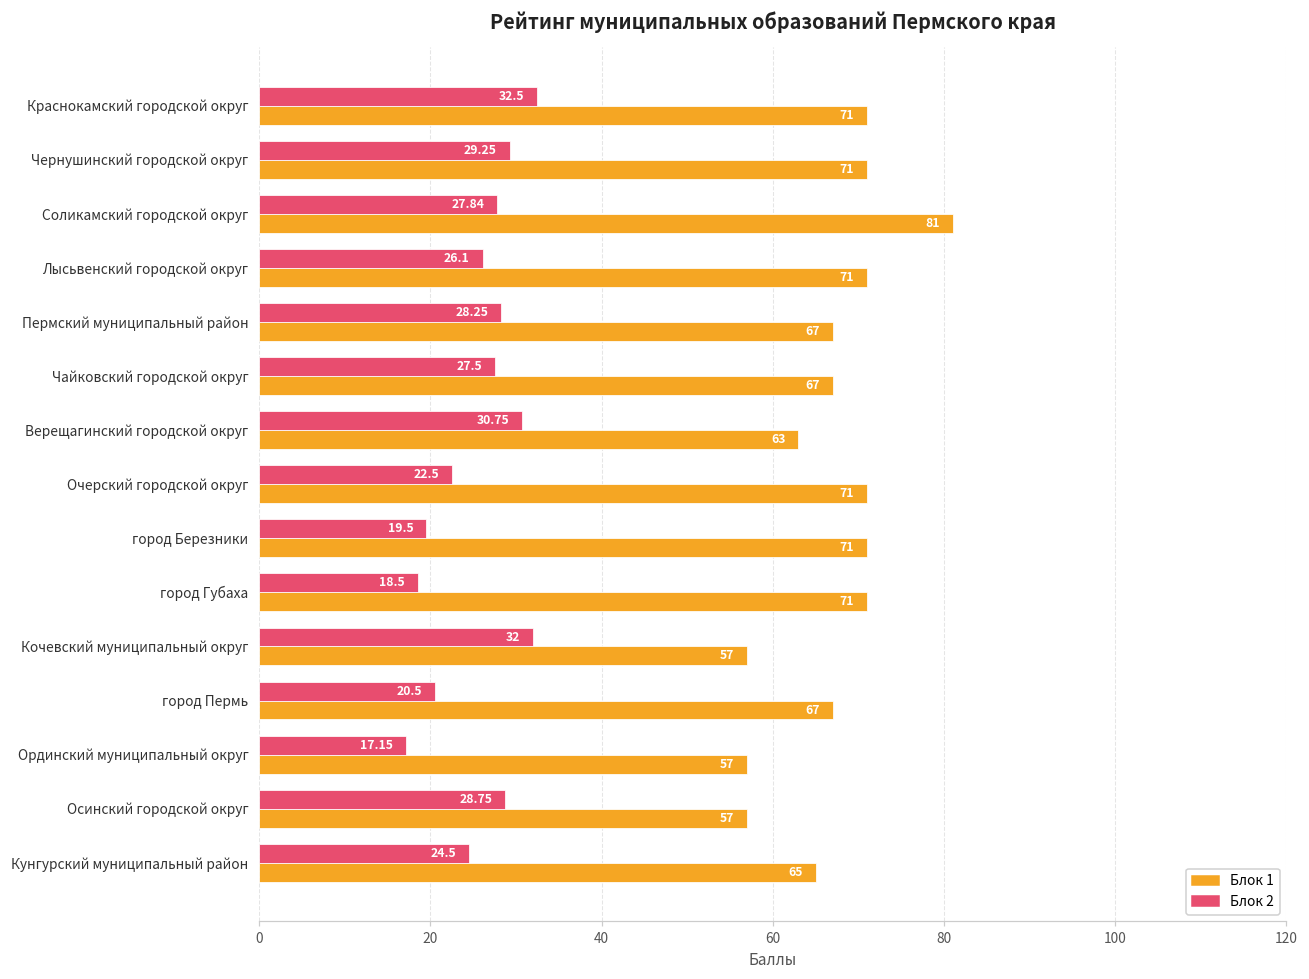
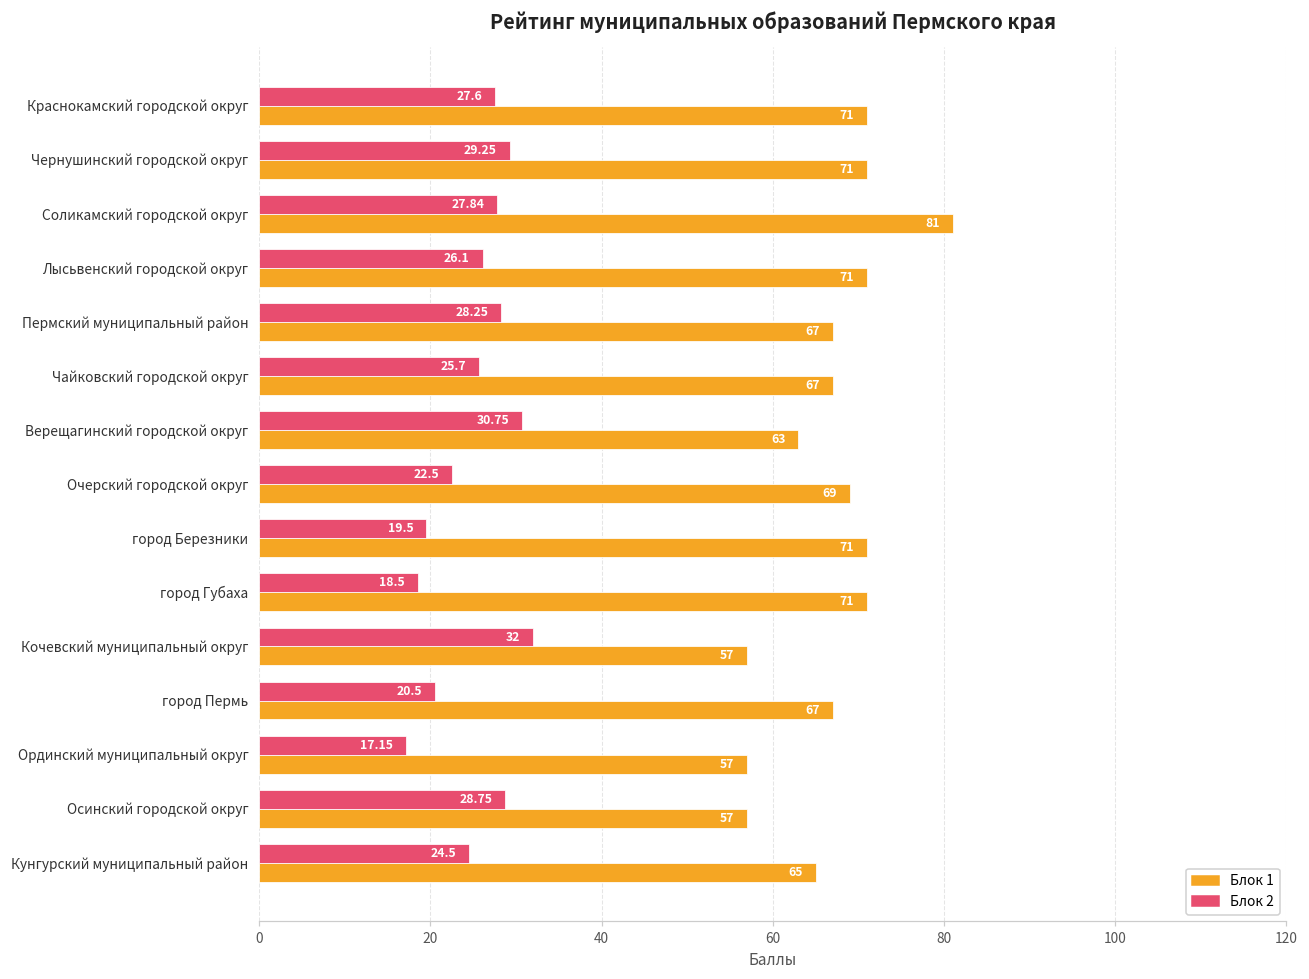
Блок 2, Краснокамский городской округ: 32.5 -> 27.6
Блок 2, Чайковский городской округ: 27.5 -> 25.7
Блок 1, Очерский городской округ: 71 -> 69
